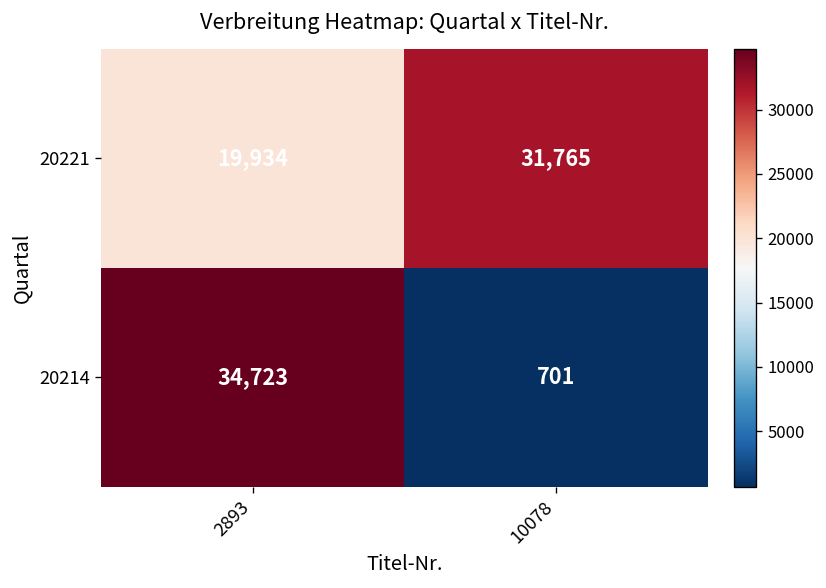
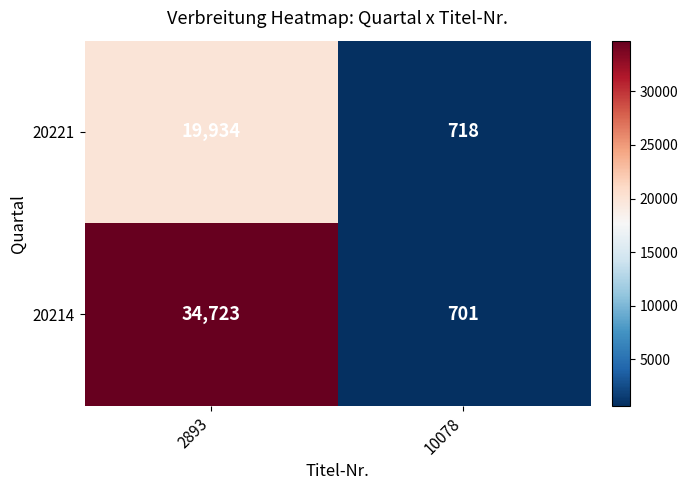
20221, 10078: 31,765 -> 718
